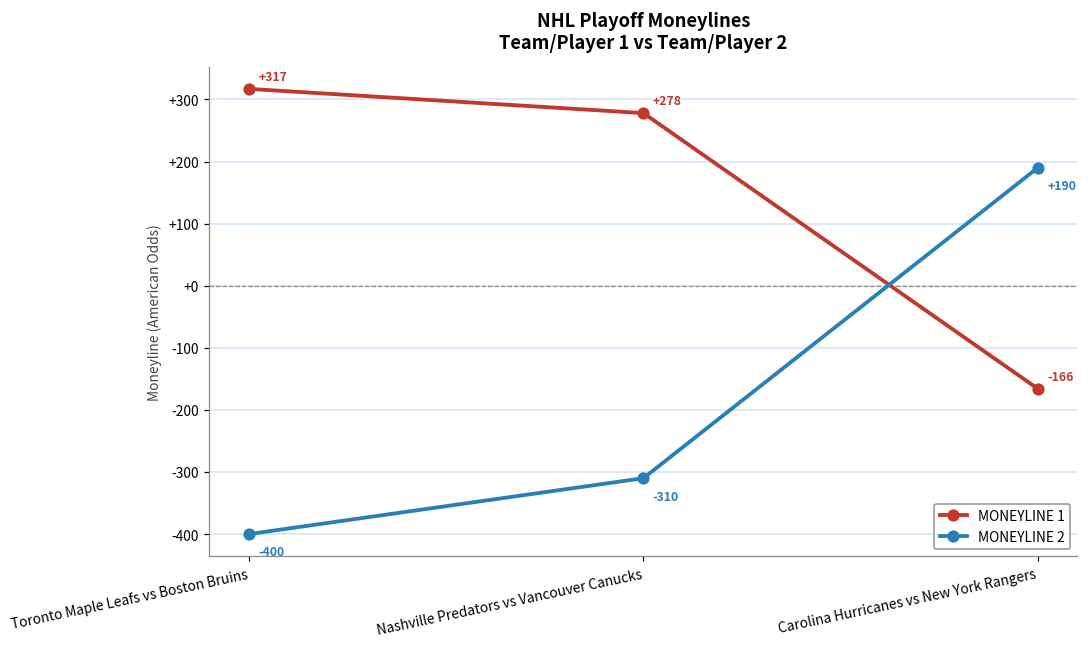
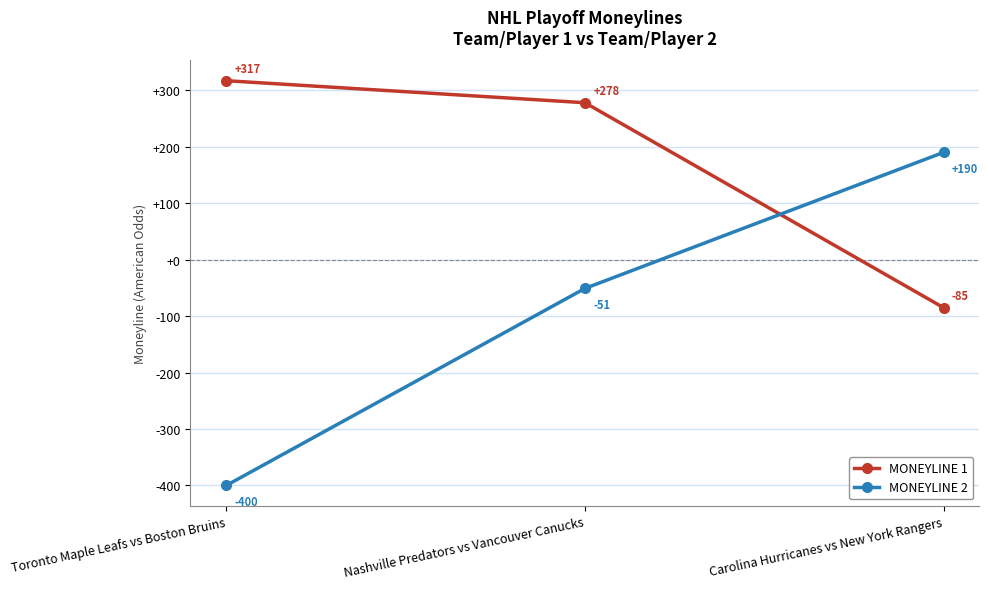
MONEYLINE 2, Nashville Predators vs Vancouver Canucks: -310 -> -51
MONEYLINE 1, Carolina Hurricanes vs New York Rangers: -166 -> -85
